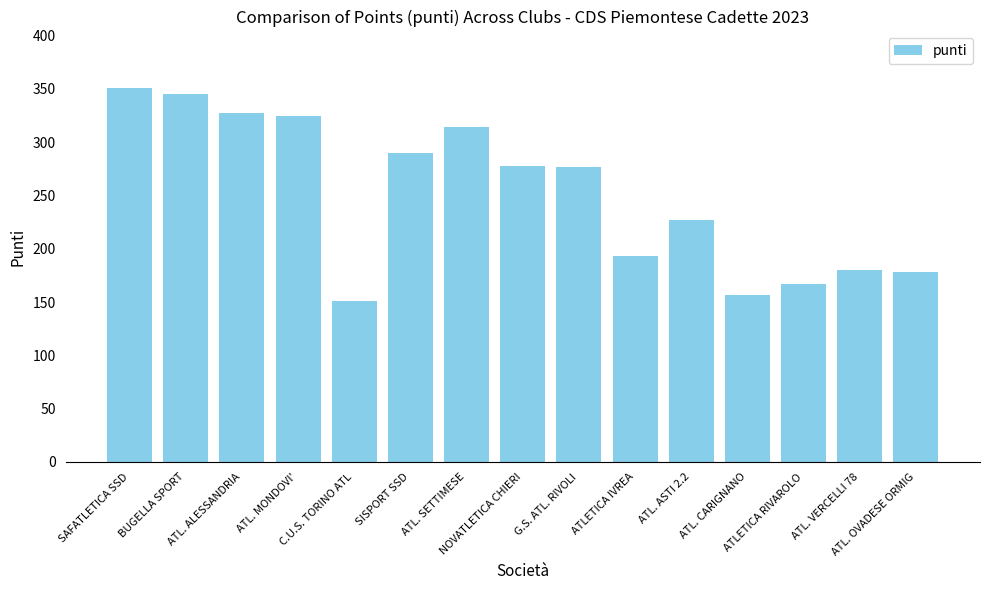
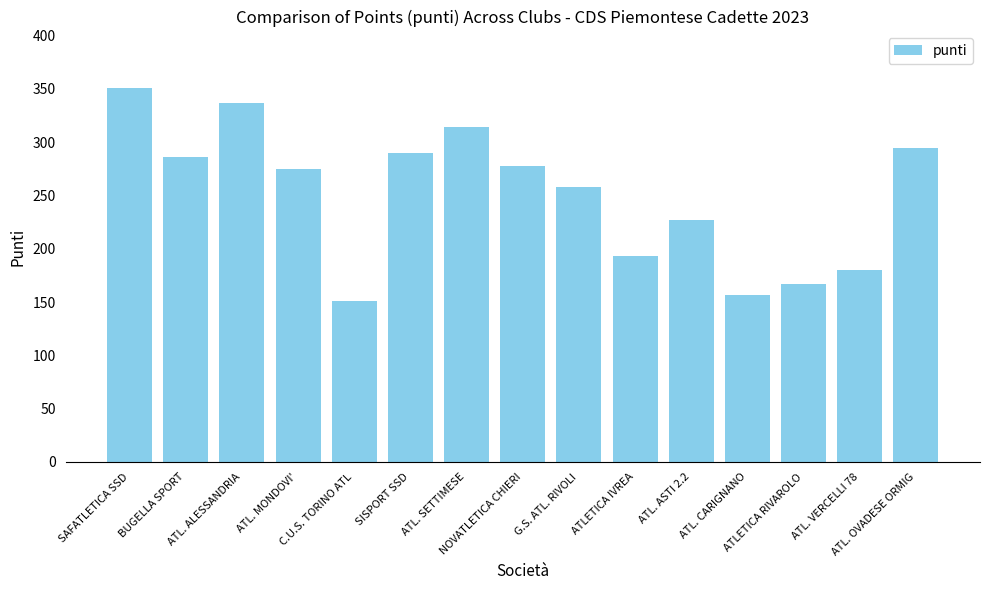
BUGELLA SPORT: 345 -> 286
ATL. ALESSANDRIA: 328 -> 336
ATL. MONDOVI': 325 -> 275
G.S. ATL. RIVOLI: 277 -> 258
ATL. OVADESE ORMIG: 178 -> 295
